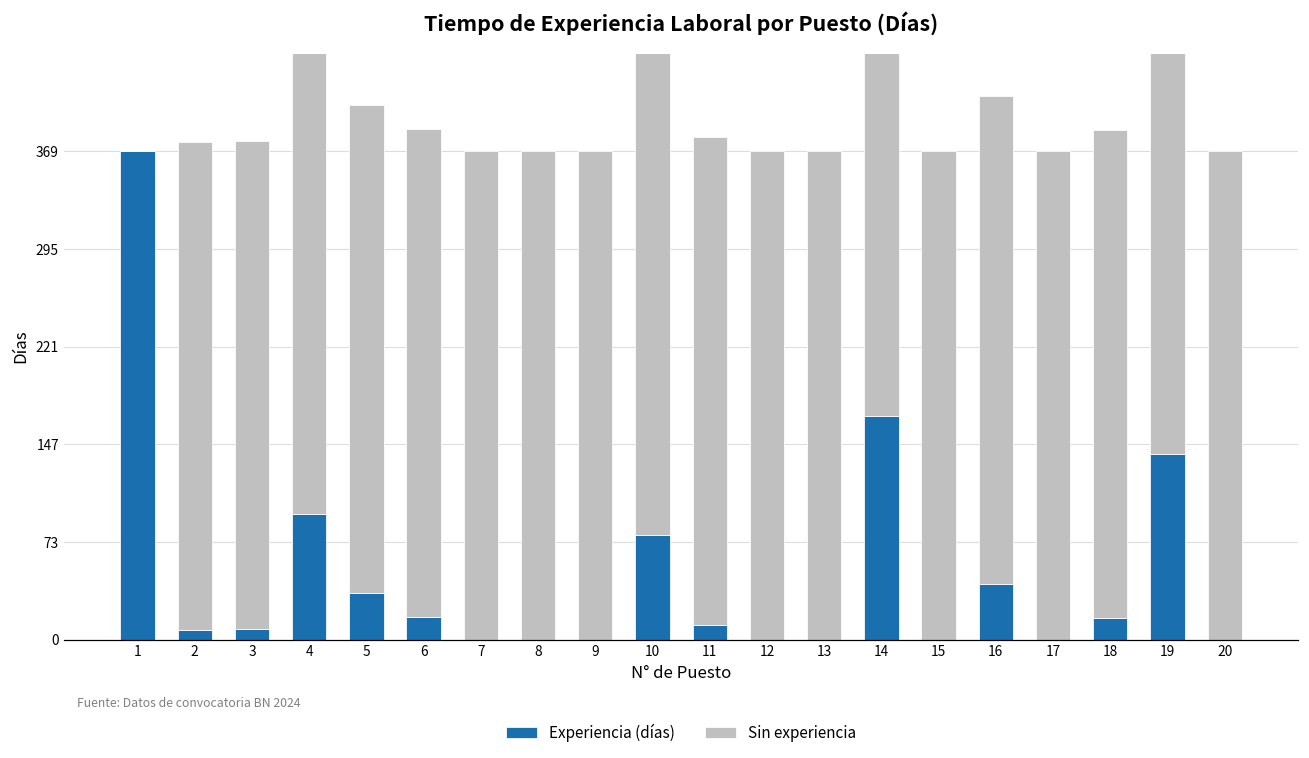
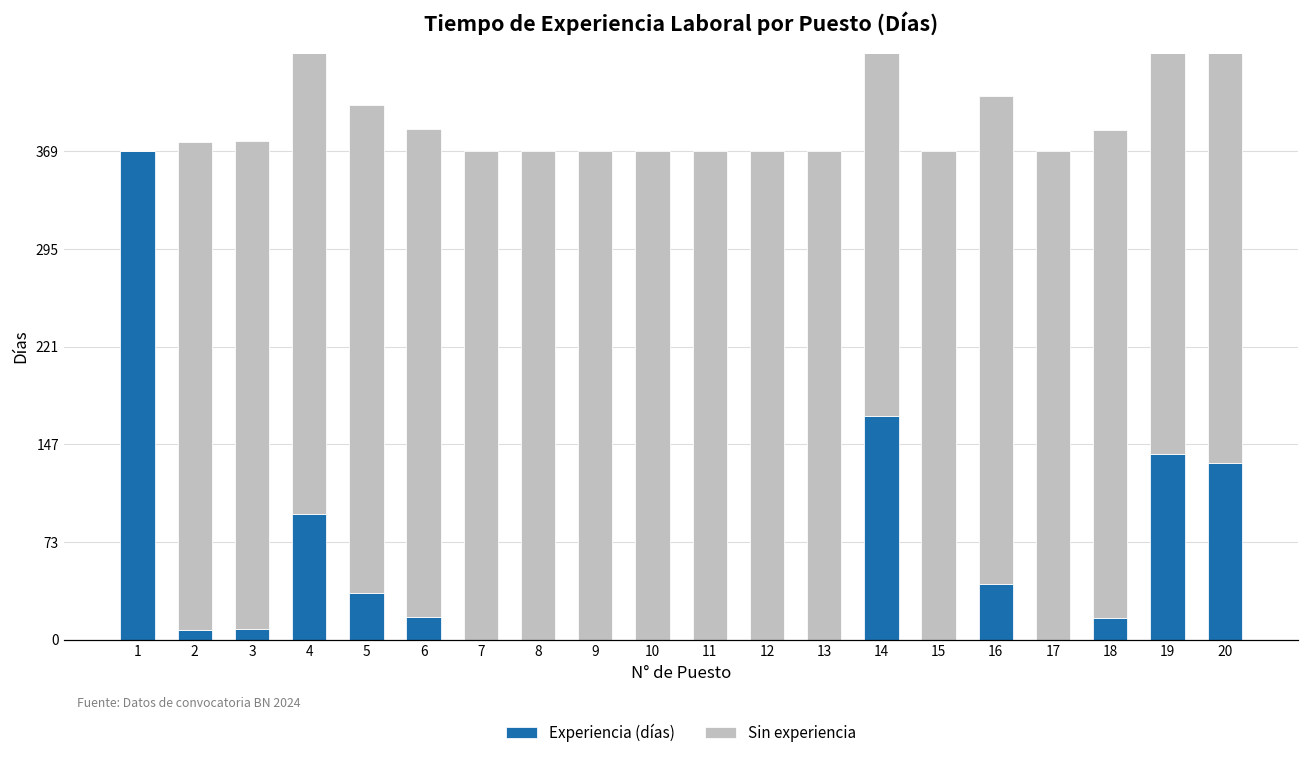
Experiencia (días), 10: 79 -> 0
Experiencia (días), 11: 11 -> 0
Experiencia (días), 20: 0 -> 133
